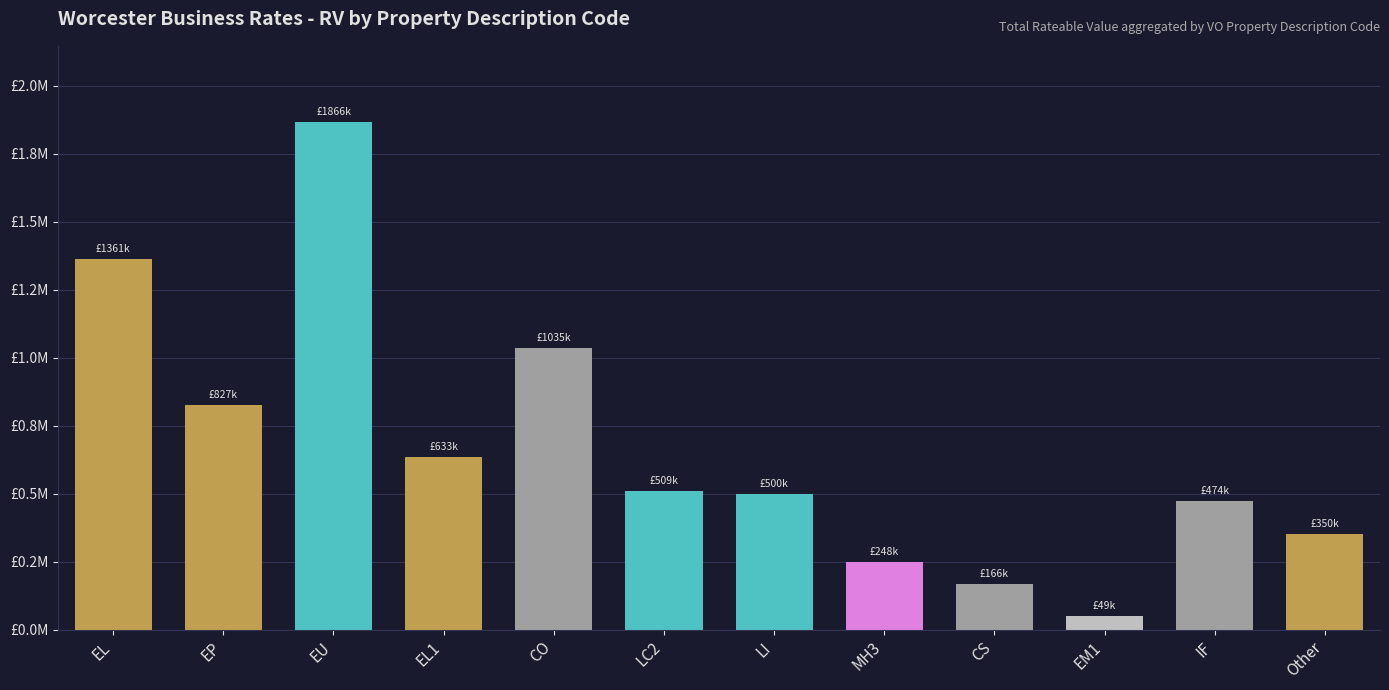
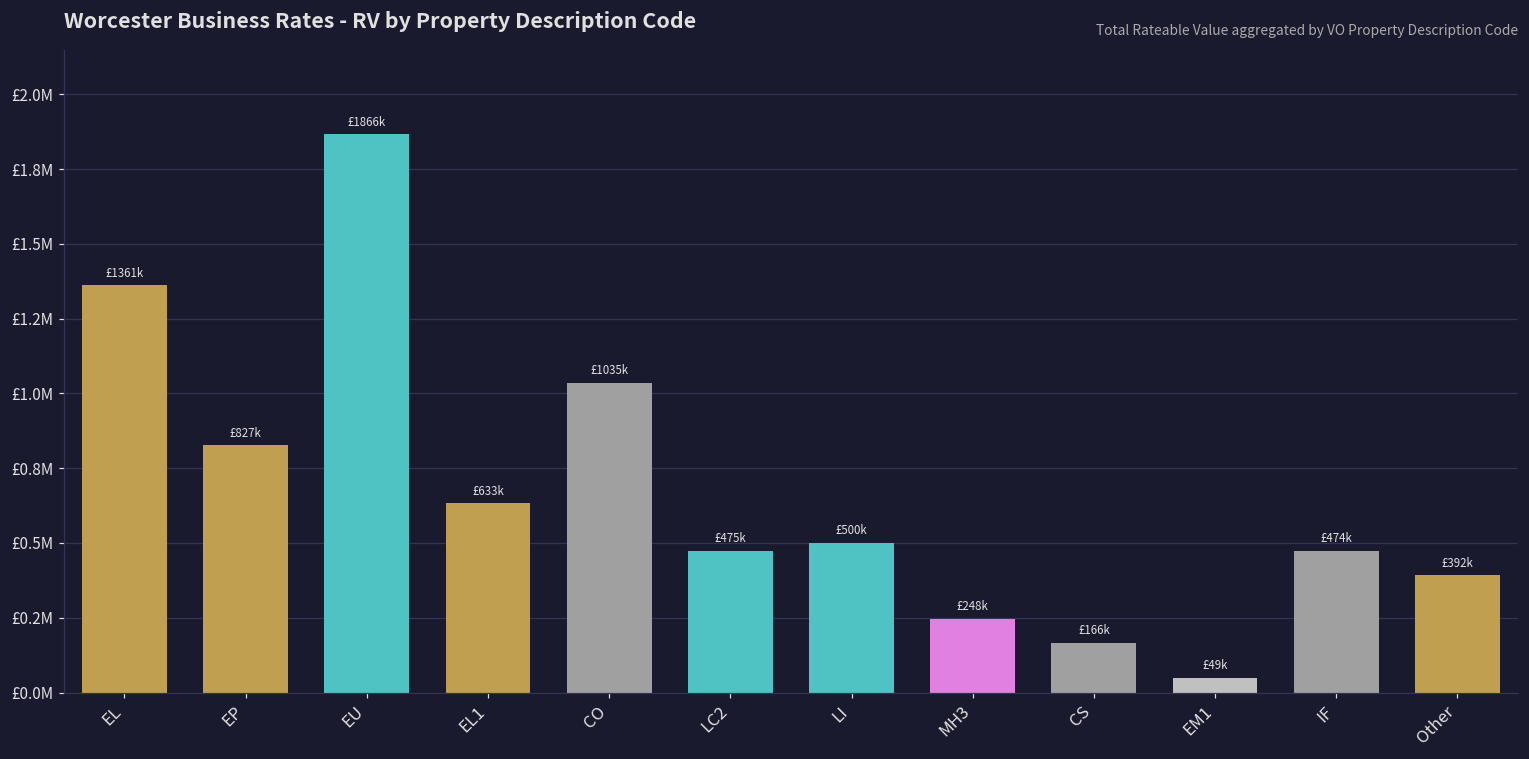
LC2: £509k -> £475k
Other: £350k -> £392k
